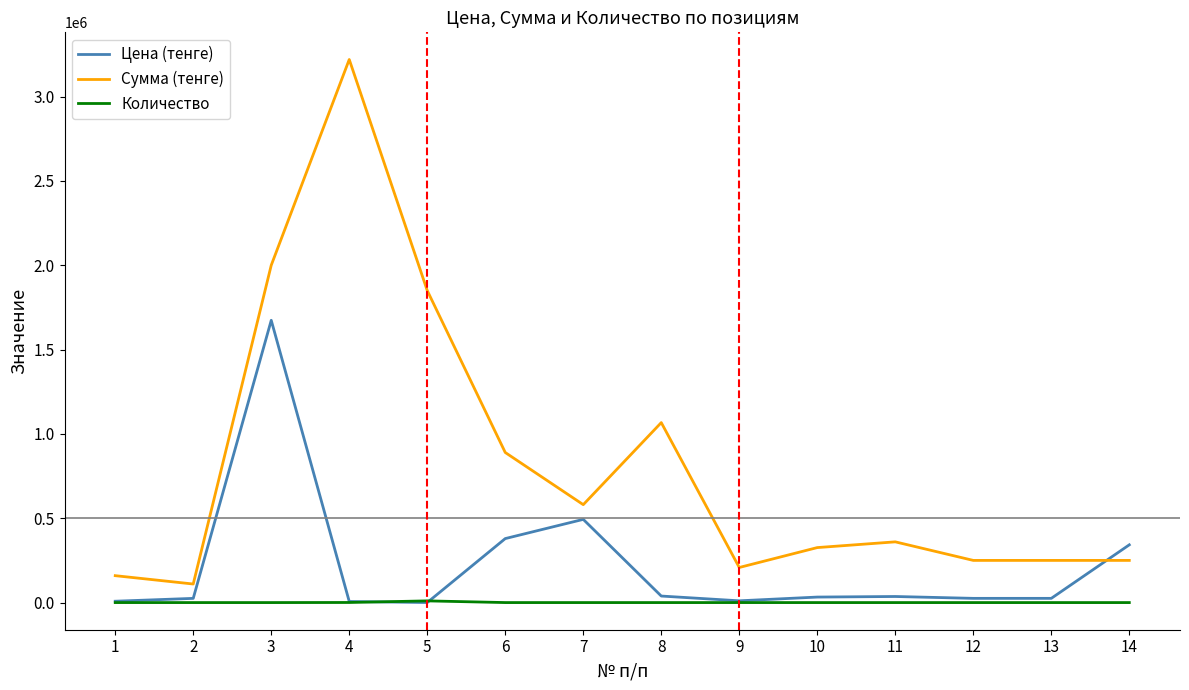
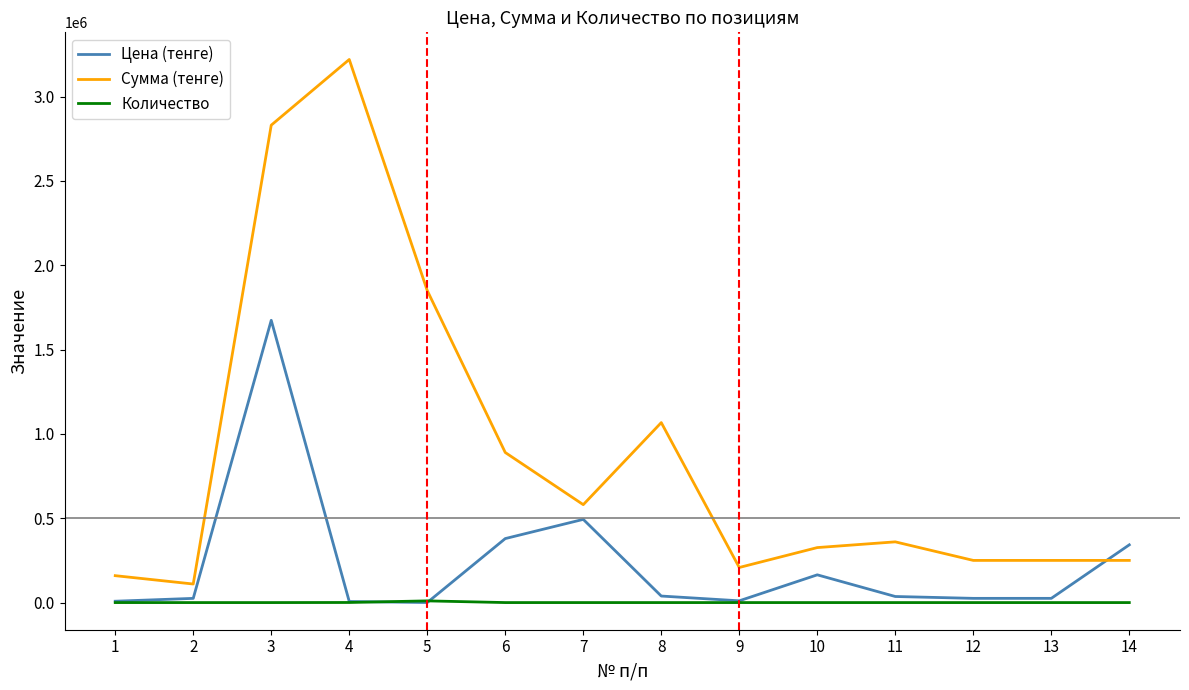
Сумма (тенге), 3: 2000000 -> 2830000
Цена (тенге), 10: 30000 -> 160000
